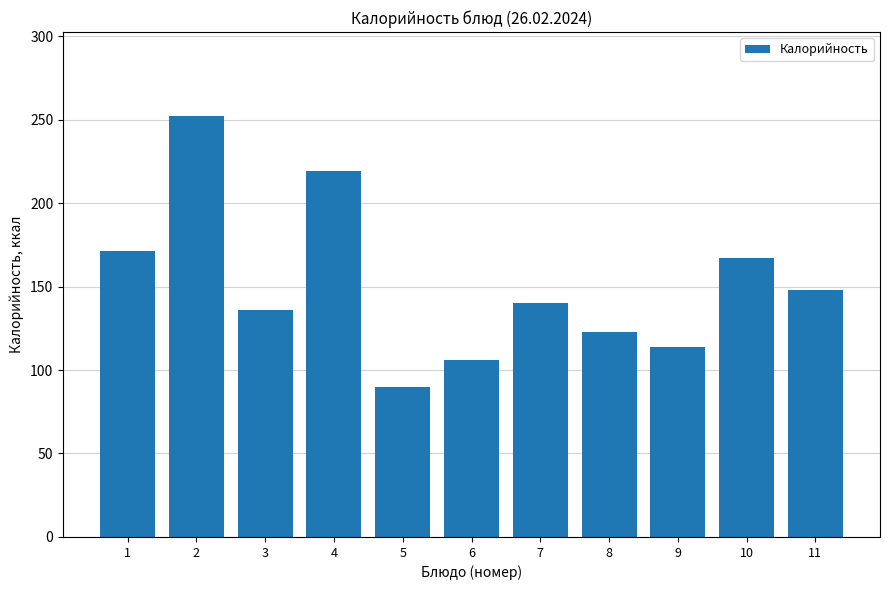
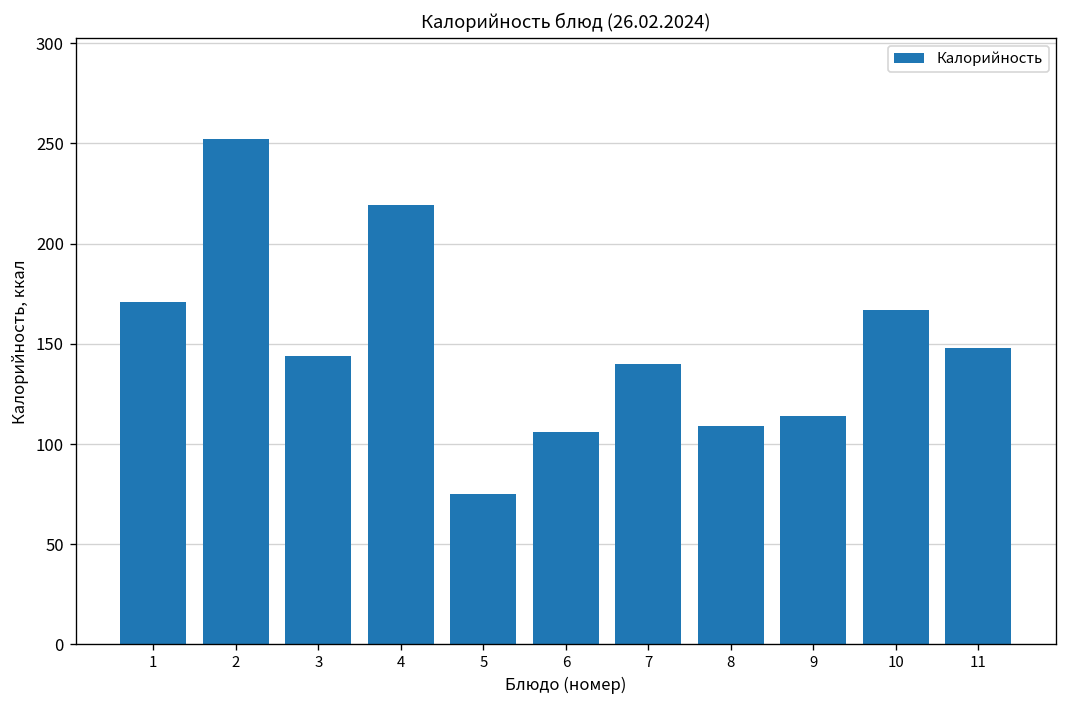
3: 136 -> 144
5: 90 -> 75
8: 123 -> 109
